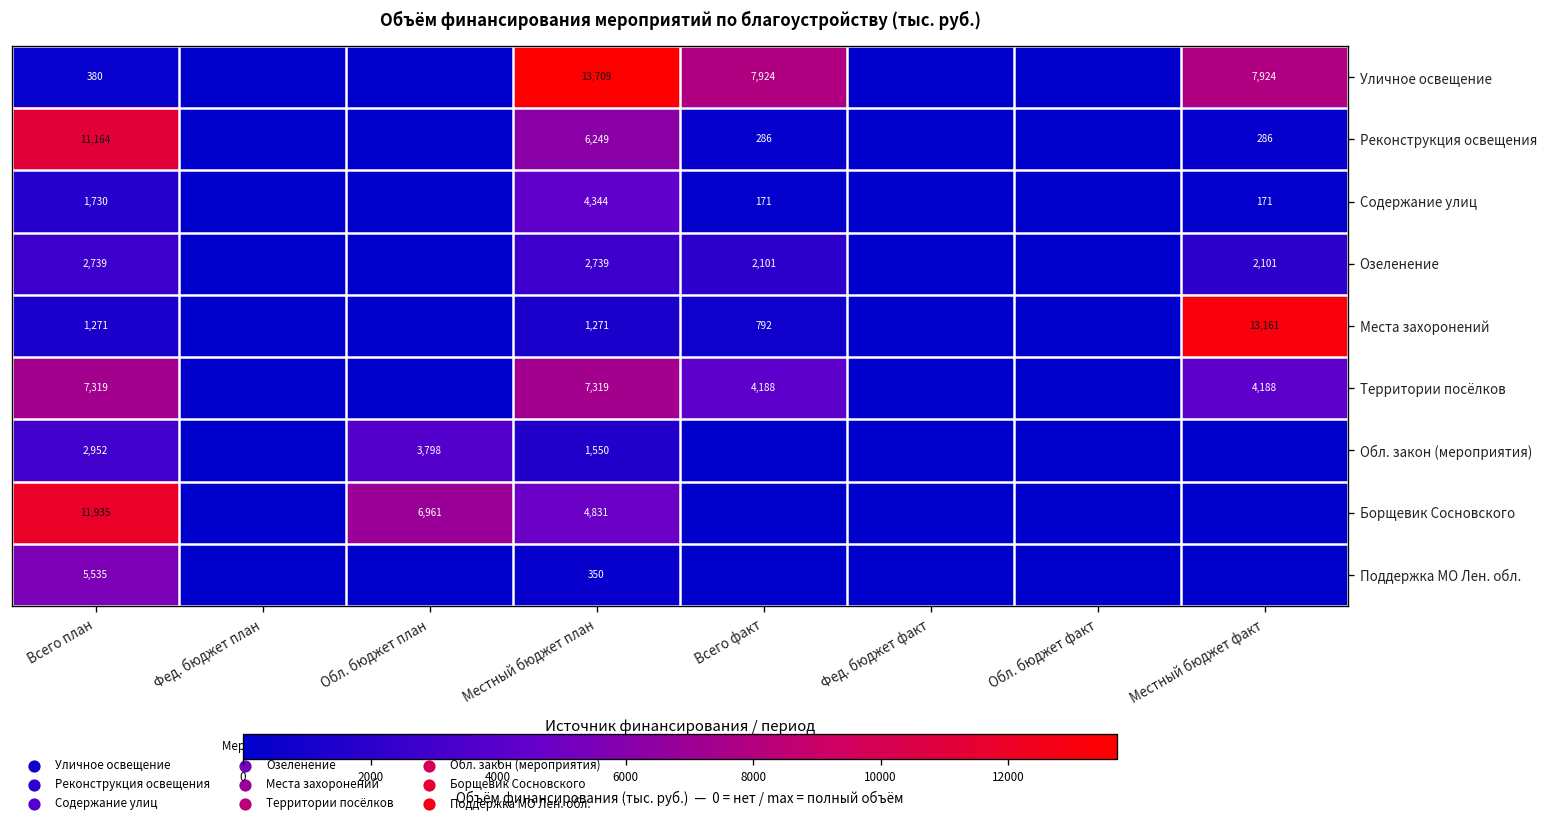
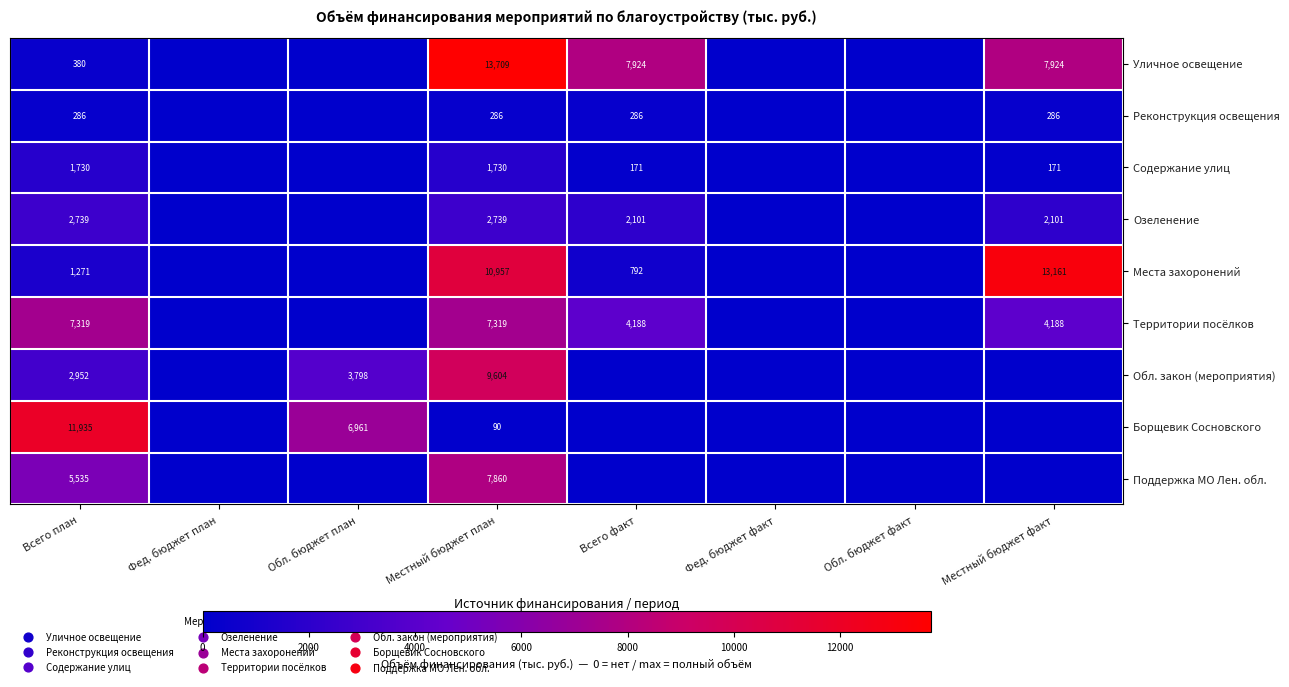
Реконструкция освещения, Всего план: 11,164 -> 286
Реконструкция освещения, Местный бюджет план: 6,249 -> 286
Содержание улиц, Местный бюджет план: 4,344 -> 1,730
Места захоронений, Местный бюджет план: 1,271 -> 10,957
Обл. закон (мероприятия), Местный бюджет план: 1,550 -> 9,604
Борщевик Сосновского, Местный бюджет план: 4,831 -> 90
Поддержка МО Лен. обл., Местный бюджет план: 350 -> 7,860
